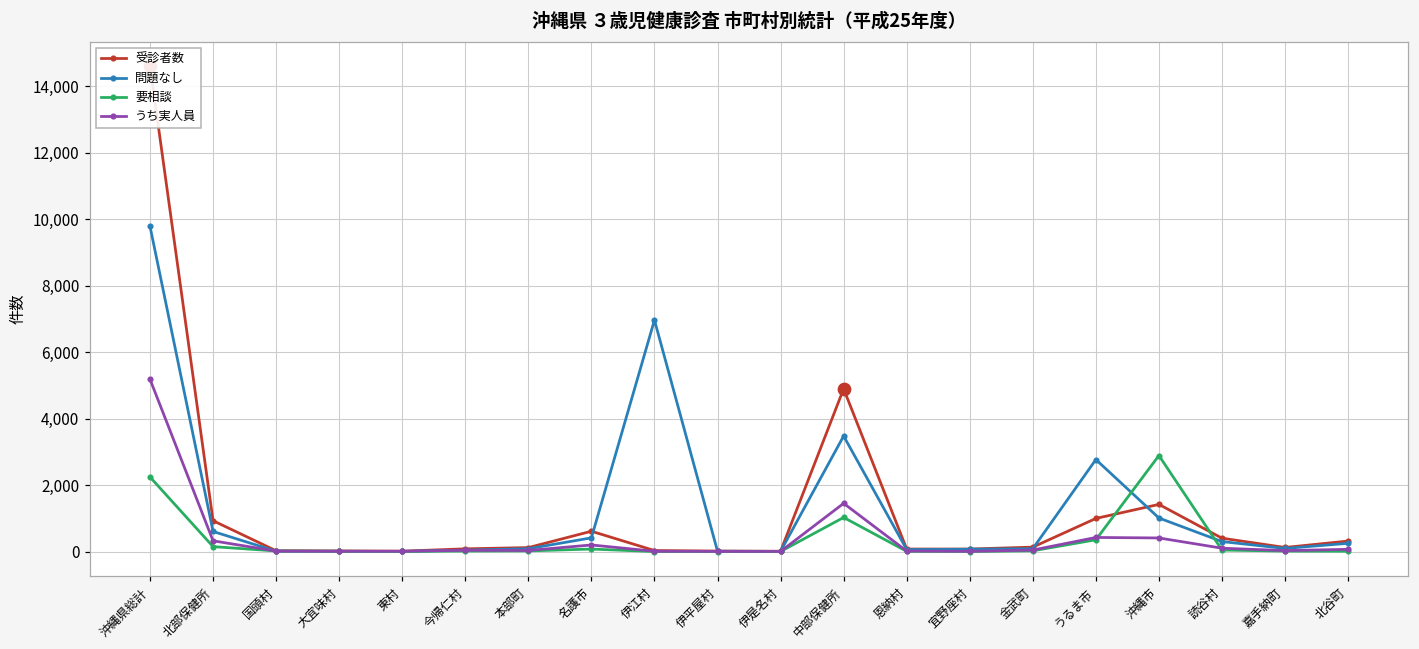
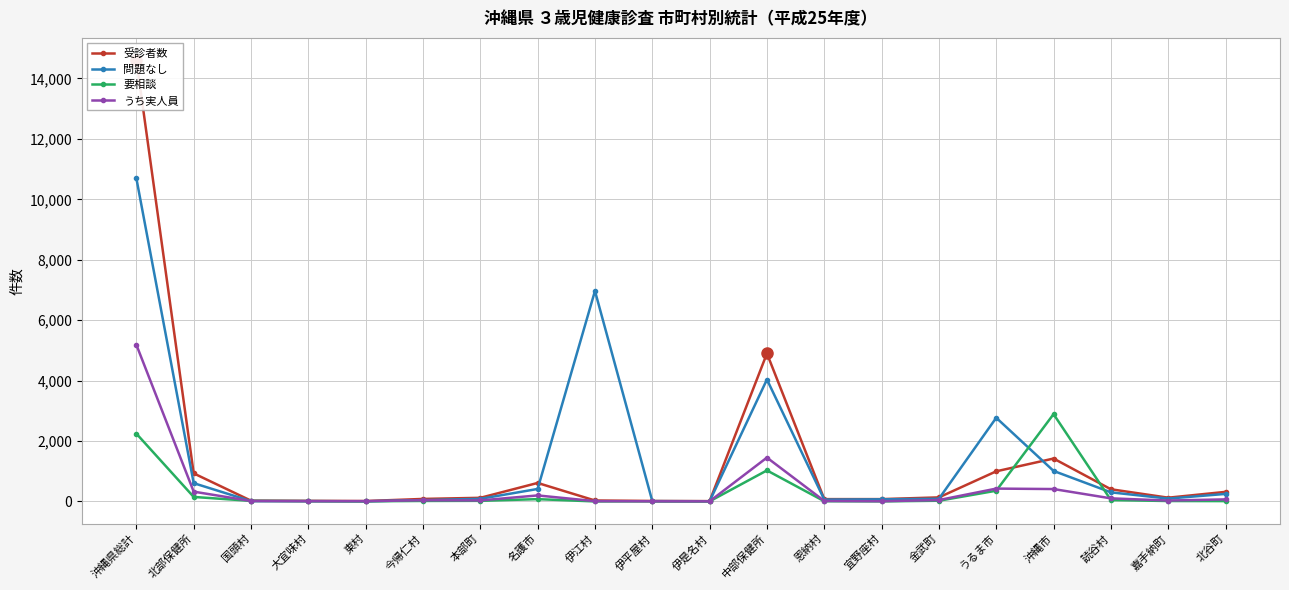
問題なし, 沖縄県総計: 9,800 -> 10,700
問題なし, 中部保健所: 3,500 -> 4,000
